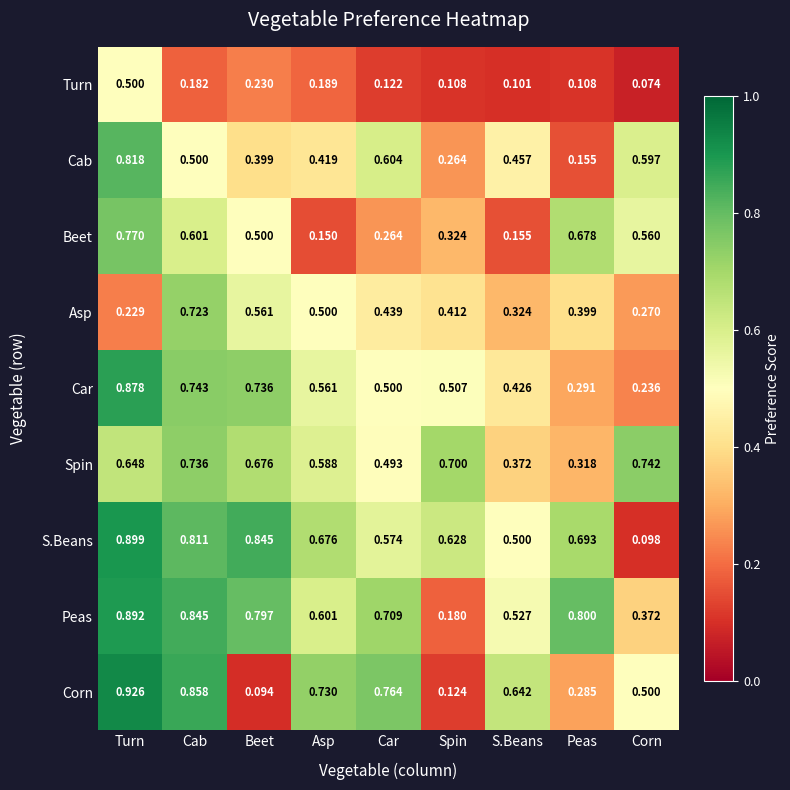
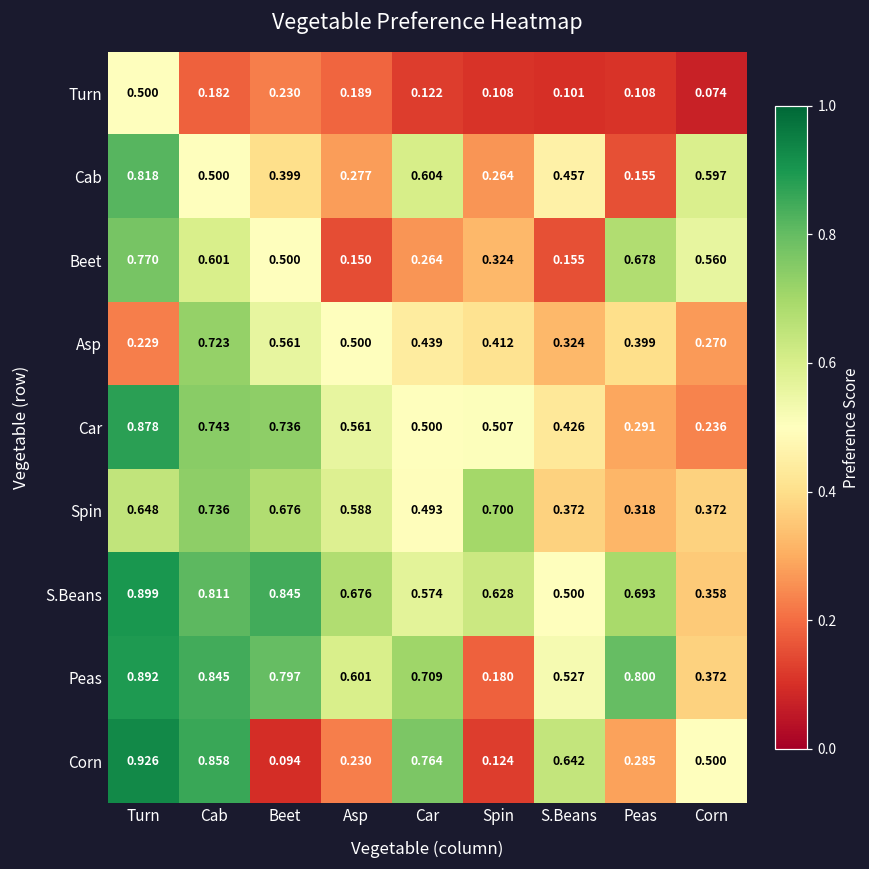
Cab, Asp: 0.419 -> 0.277
Spin, Corn: 0.742 -> 0.372
S.Beans, Corn: 0.098 -> 0.358
Corn, Asp: 0.730 -> 0.230
